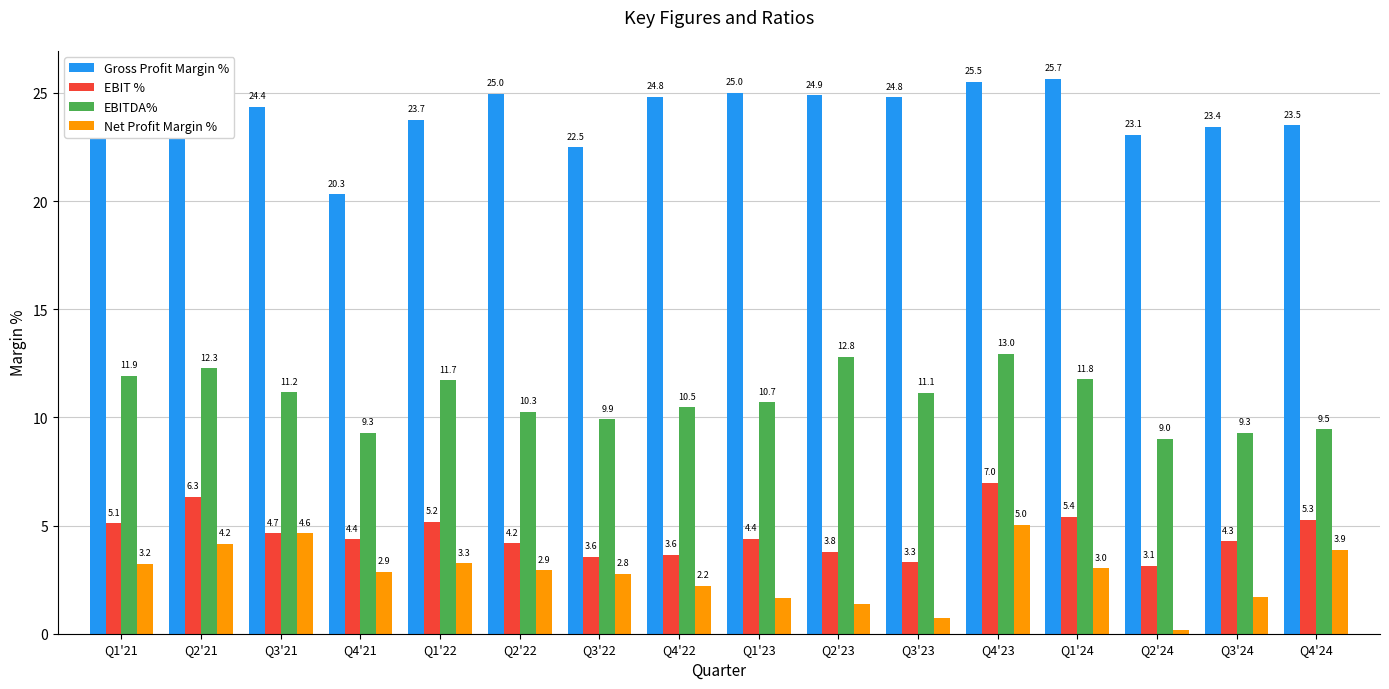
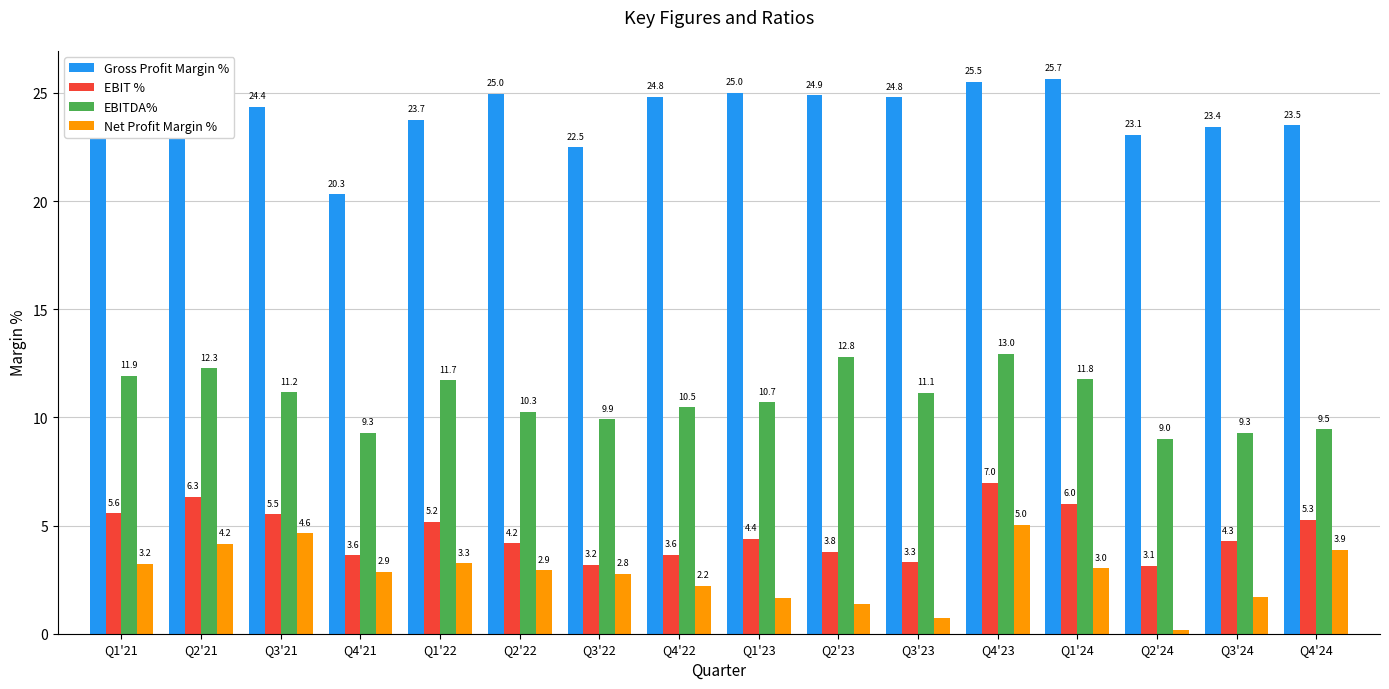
EBIT %, Q1'21: 5.1 -> 5.6
EBIT %, Q3'21: 4.7 -> 5.5
EBIT %, Q4'21: 4.4 -> 3.6
EBIT %, Q3'22: 3.6 -> 3.2
EBIT %, Q1'24: 5.4 -> 6.0
